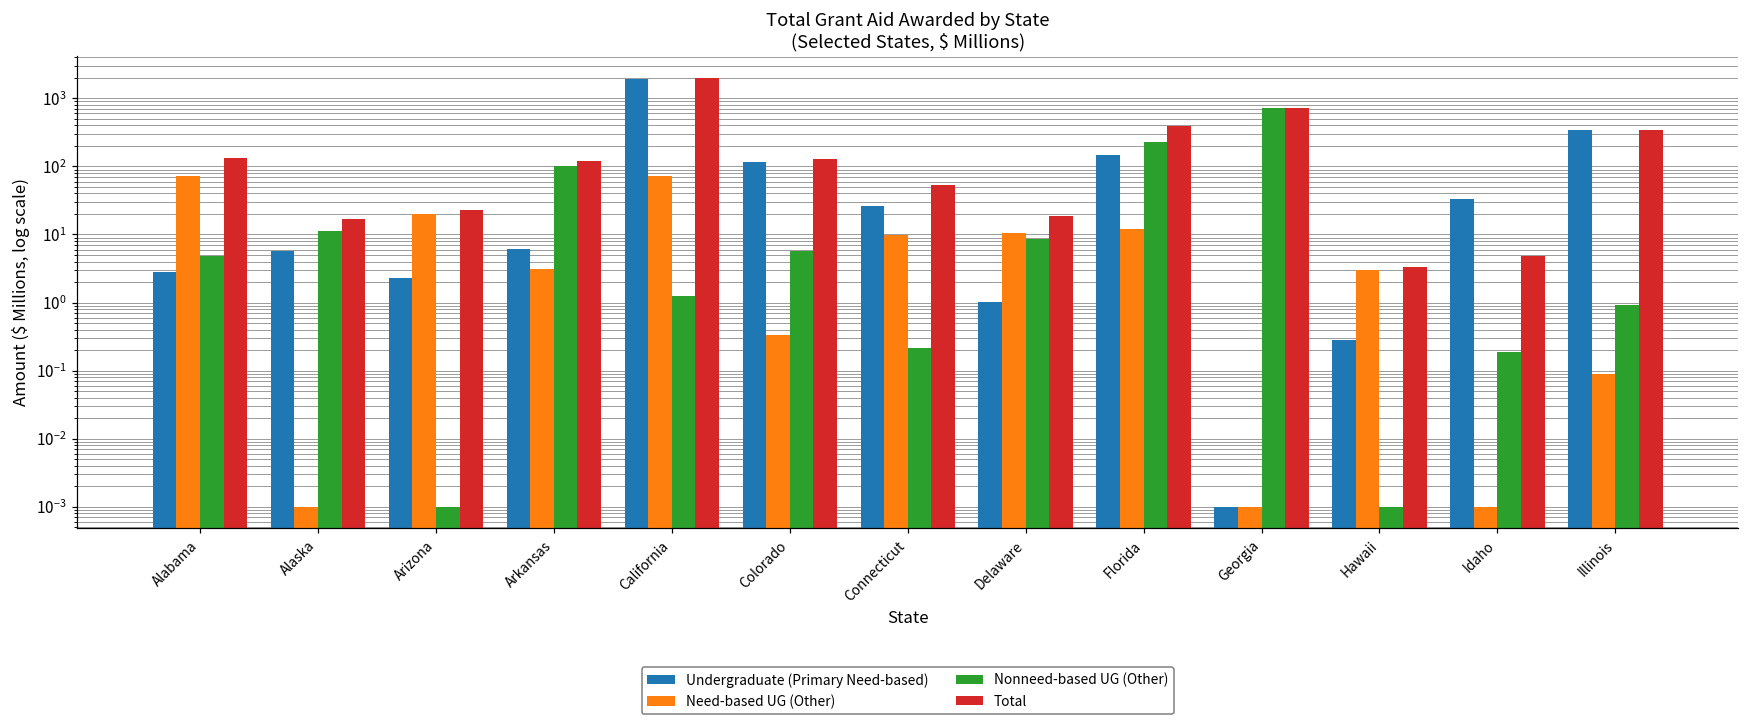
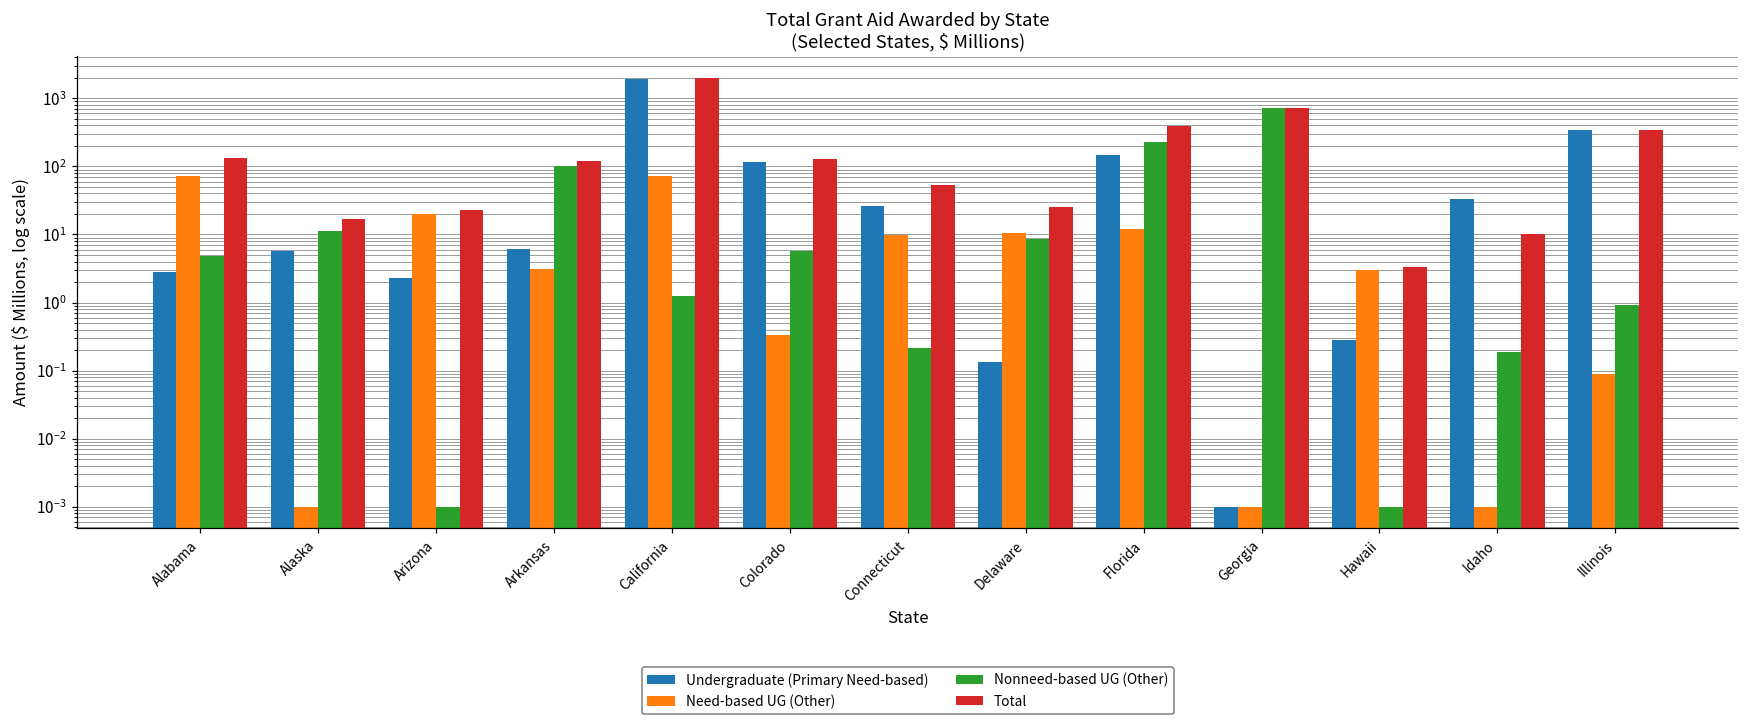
Undergraduate (Primary Need-based), Delaware: 1.0 -> 0.13
Total, Delaware: 19 -> 25
Total, Idaho: 5 -> 10
